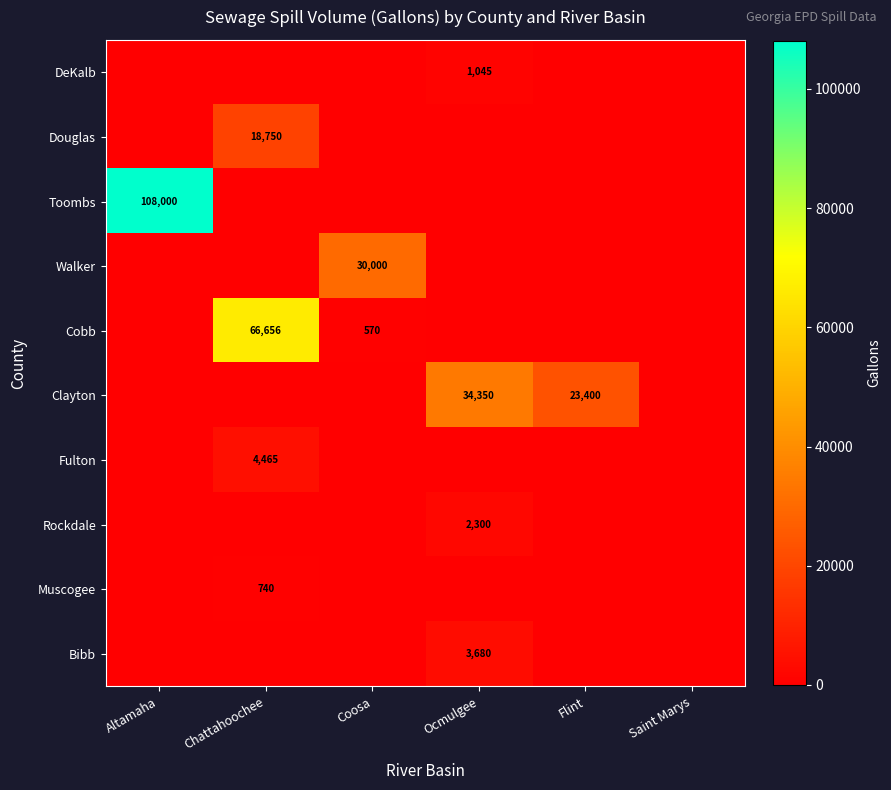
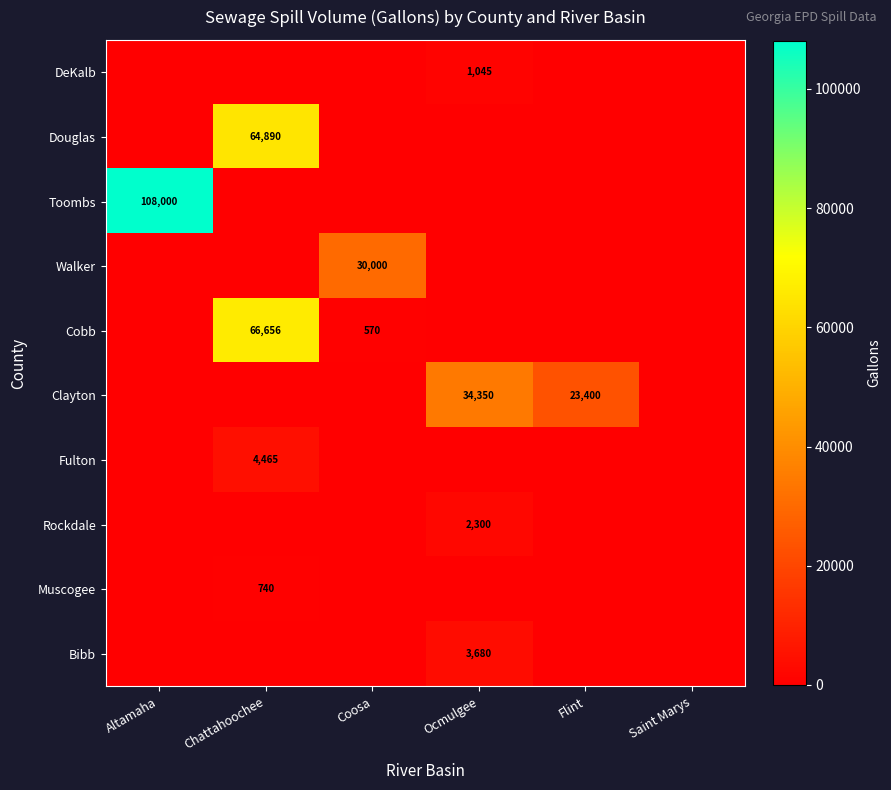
Douglas, Chattahoochee: 18,750 -> 64,890
